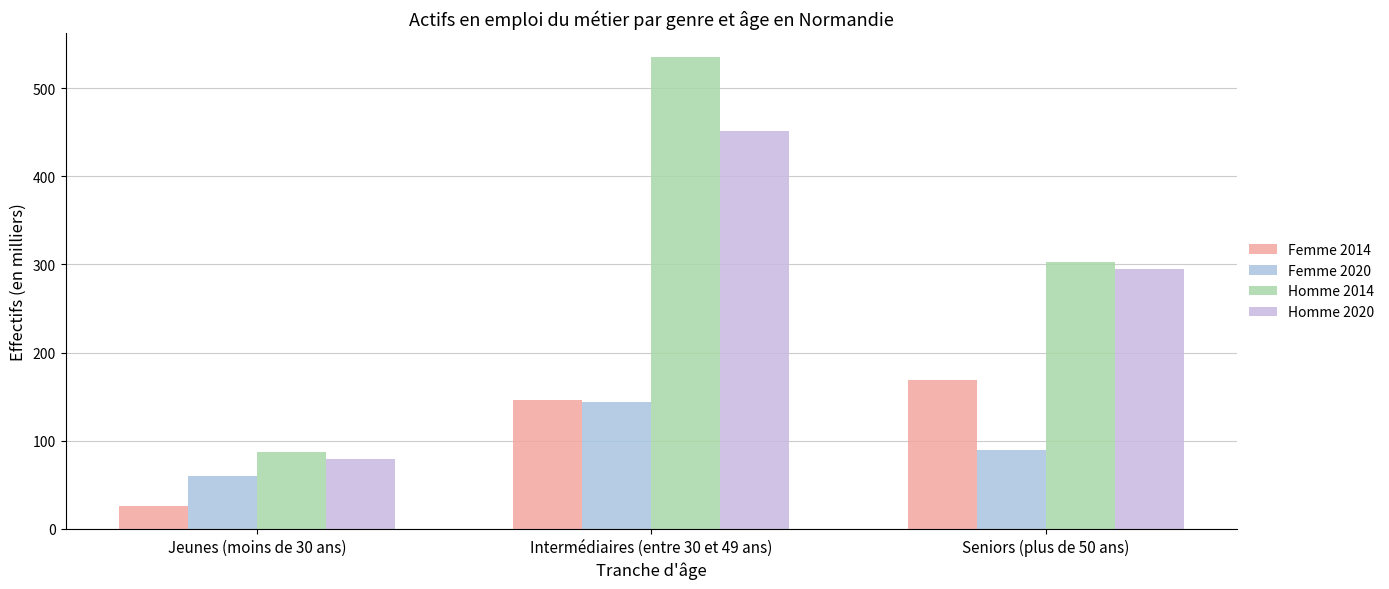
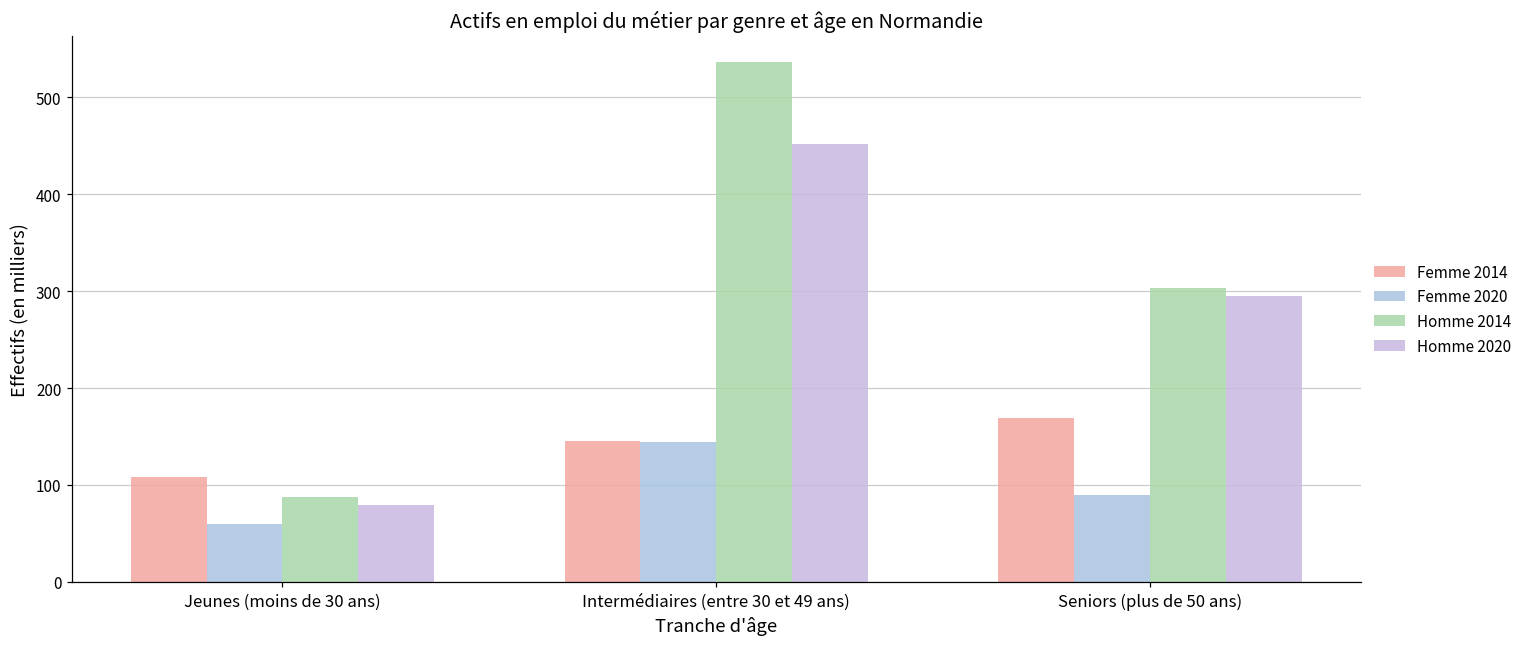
Femme 2014, Jeunes (moins de 30 ans): 30 -> 110
